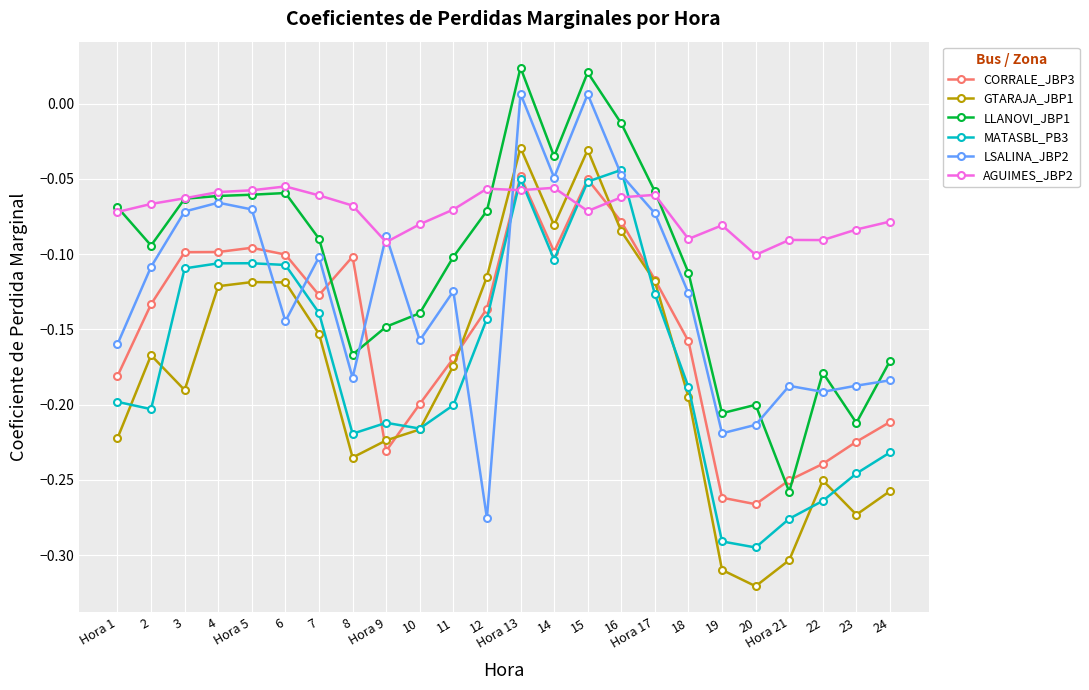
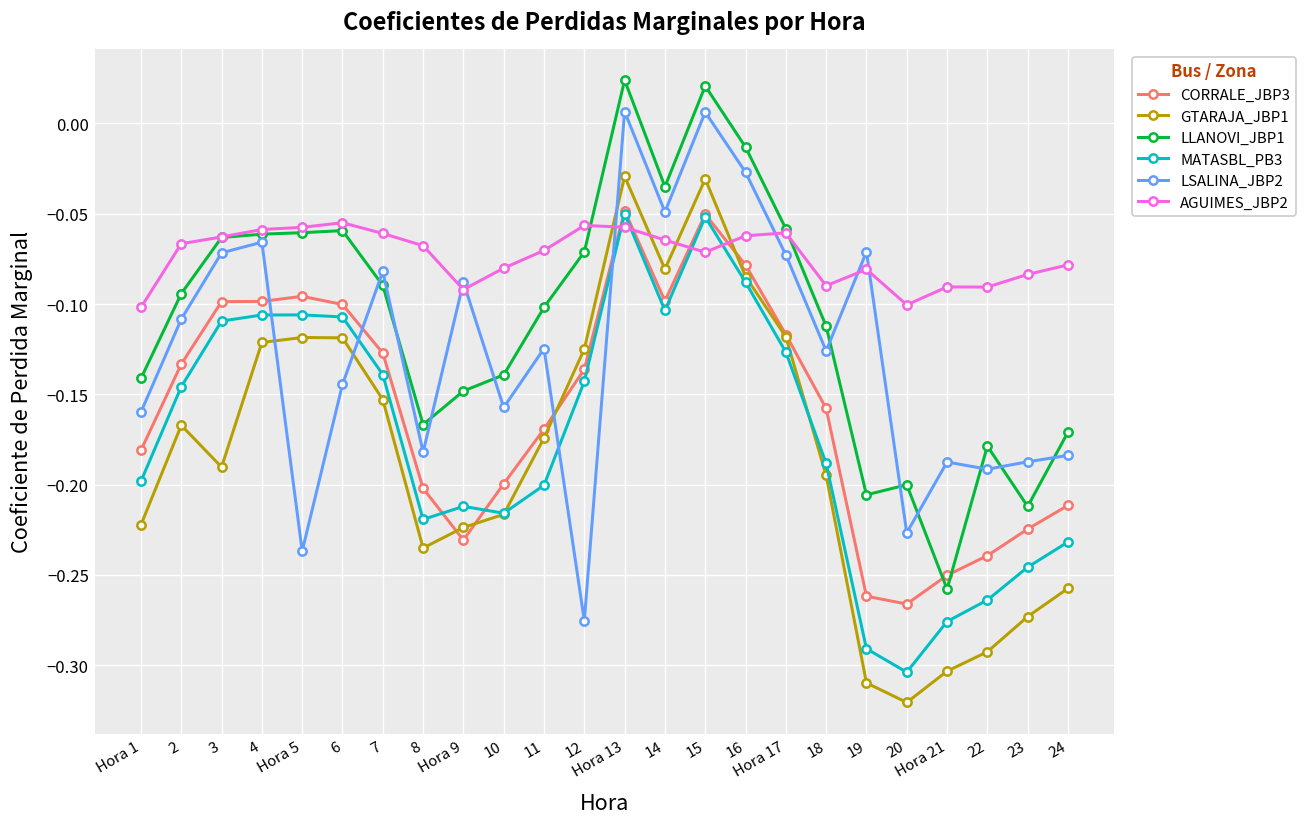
LLANOVI_JBP1, Hora 1: -0.069 -> -0.141
AGUIMES_JBP2, Hora 1: -0.072 -> -0.102
MATASBL_PB3, 2: -0.203 -> -0.146
LSALINA_JBP2, Hora 5: -0.070 -> -0.237
LSALINA_JBP2, 7: -0.102 -> -0.082
CORRALE_JBP3, 8: -0.102 -> -0.202
GTARAJA_JBP1, 12: -0.115 -> -0.125
AGUIMES_JBP2, 14: -0.056 -> -0.065
MATASBL_PB3, 16: -0.044 -> -0.088
LSALINA_JBP2, 16: -0.047 -> -0.027
LSALINA_JBP2, 19: -0.219 -> -0.071
MATASBL_PB3, 20: -0.295 -> -0.304
LSALINA_JBP2, 20: -0.213 -> -0.227
GTARAJA_JBP1, 22: -0.250 -> -0.293
